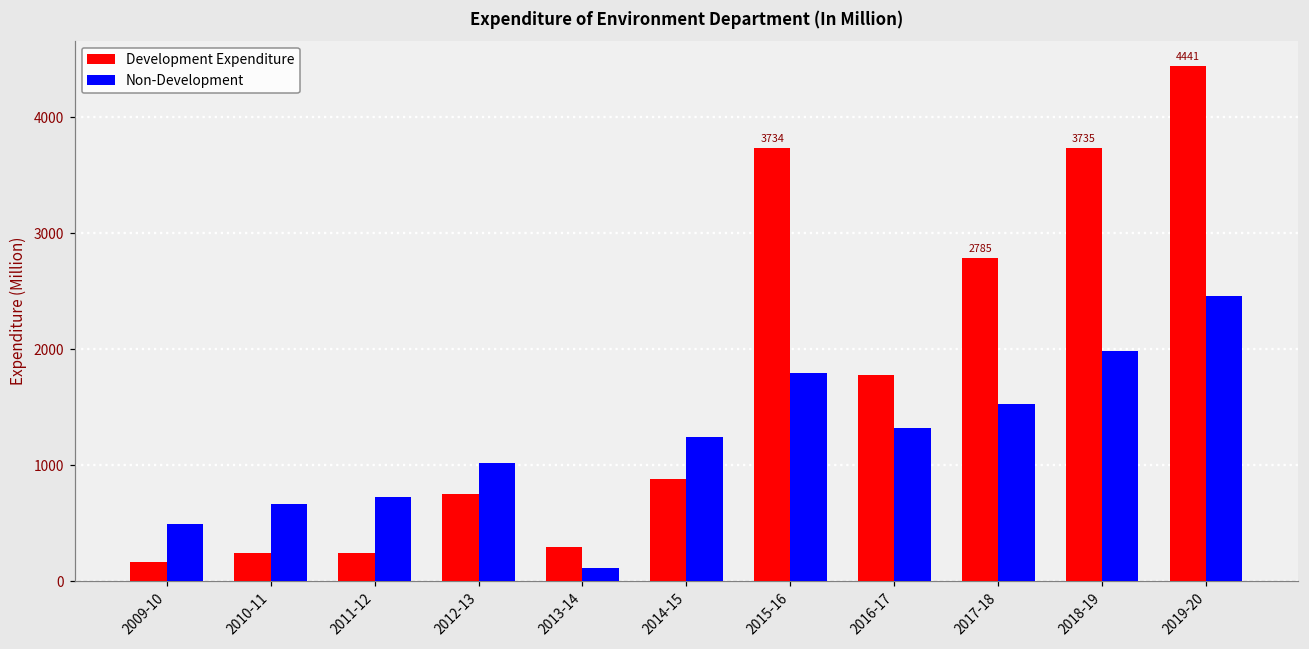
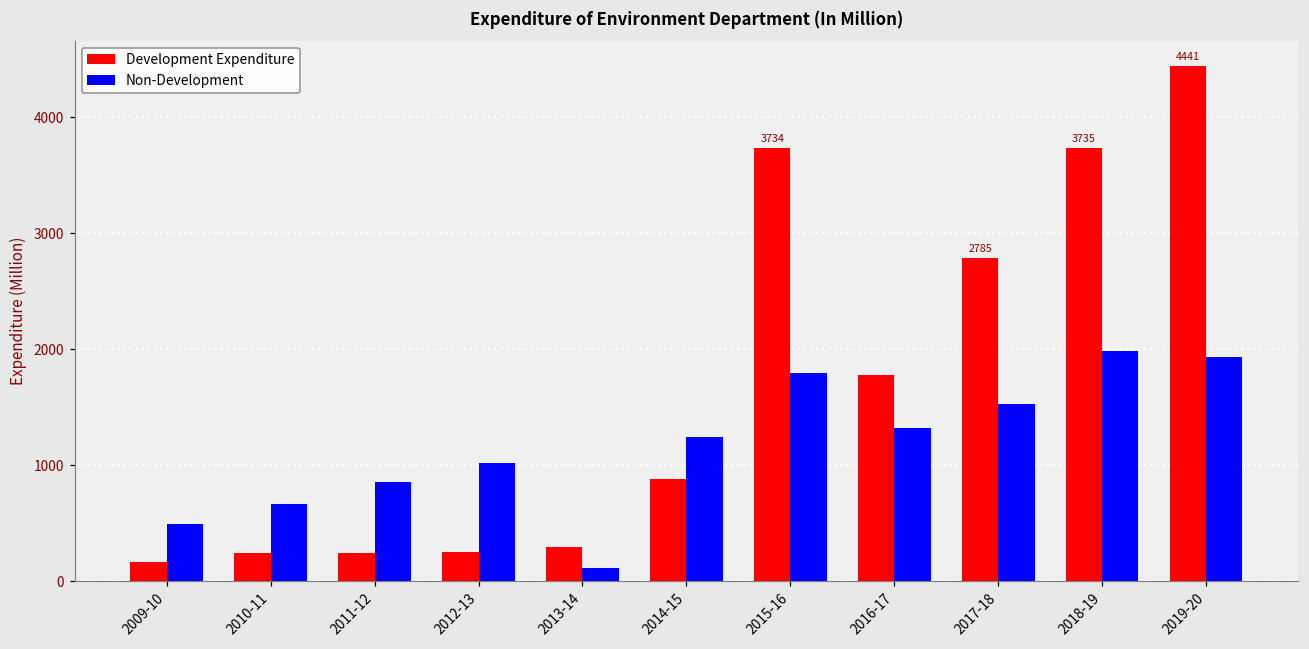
Non-Development, 2011-12: 730 -> 850
Development Expenditure, 2012-13: 750 -> 260
Non-Development, 2019-20: 2460 -> 1940
